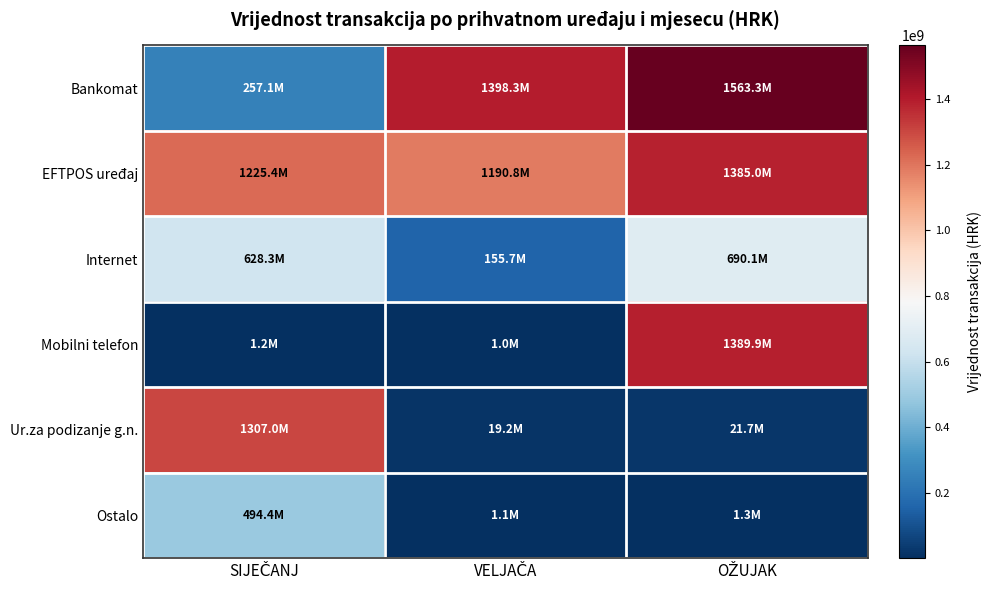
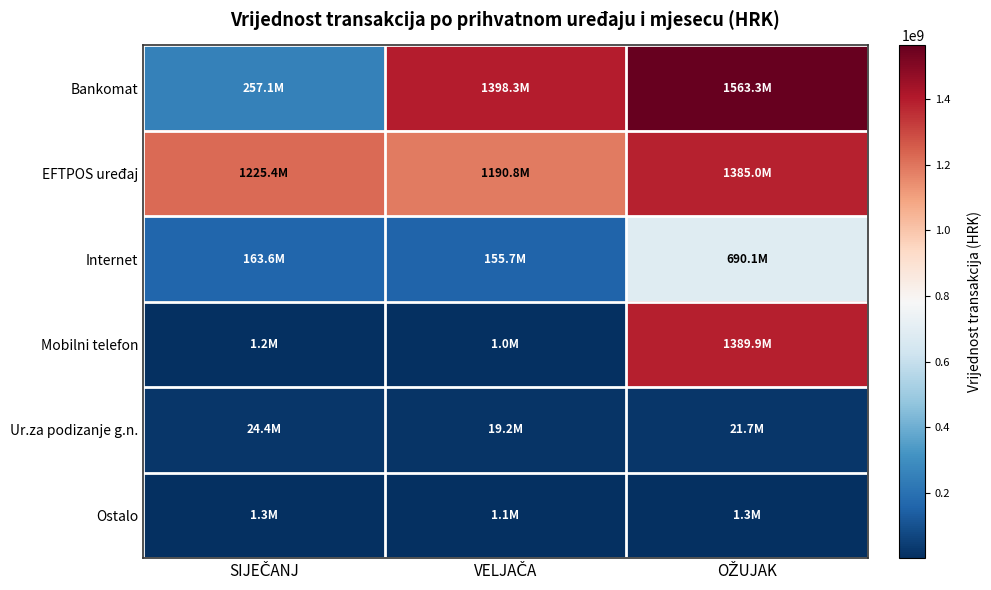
Internet, SIJEČANJ: 628.3M -> 163.6M
Ur.za podizanje g.n., SIJEČANJ: 1307.0M -> 24.4M
Ostalo, SIJEČANJ: 494.4M -> 1.3M
